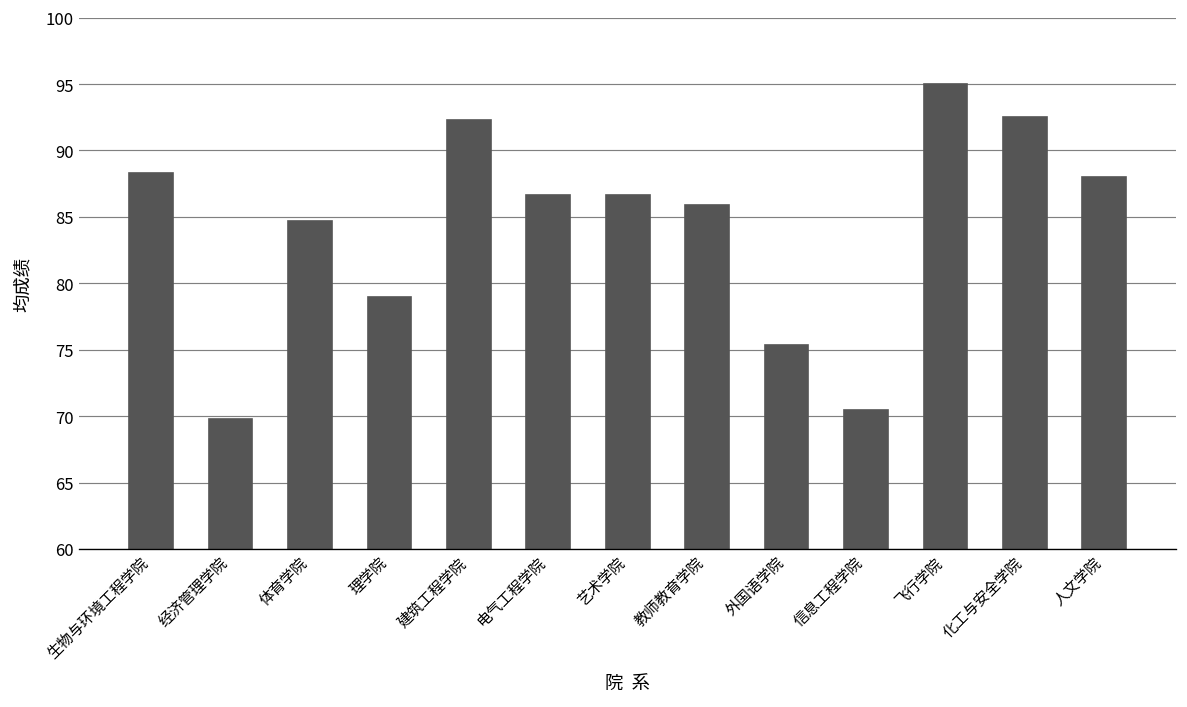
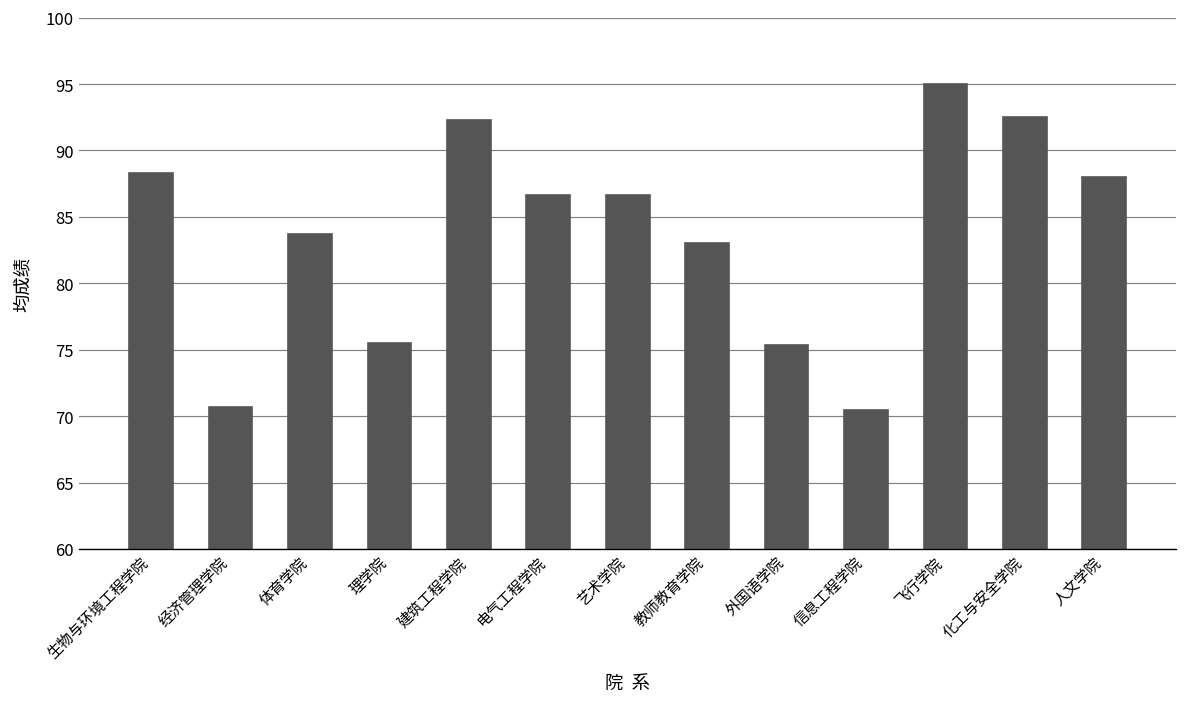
经济管理学院: 69.8 -> 70.7
体育学院: 84.7 -> 83.7
理学院: 79.0 -> 75.5
教师教育学院: 85.9 -> 83.0
